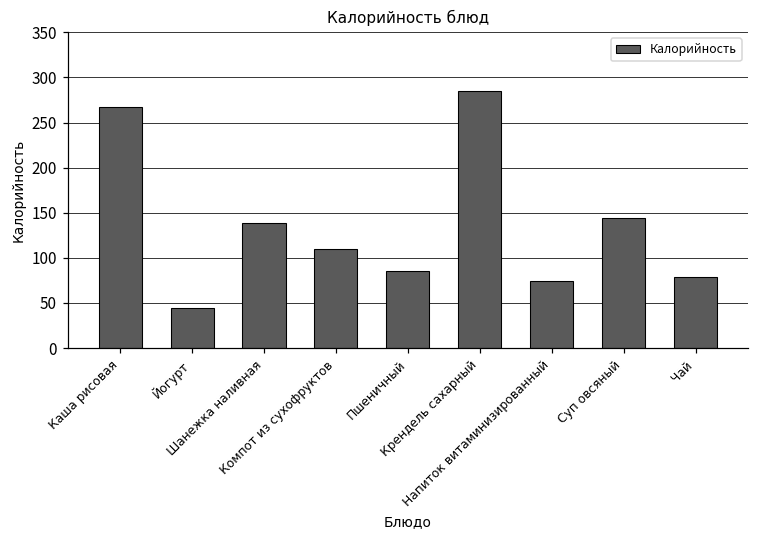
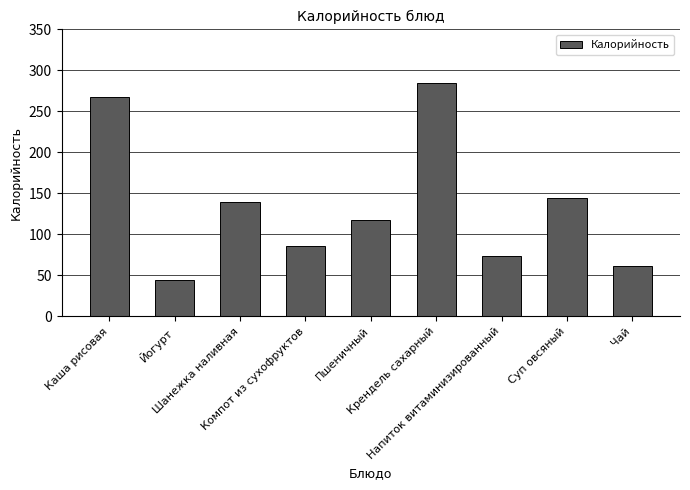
Компот из сухофруктов: 110 -> 90
Пшеничный: 90 -> 120
Чай: 80 -> 60
